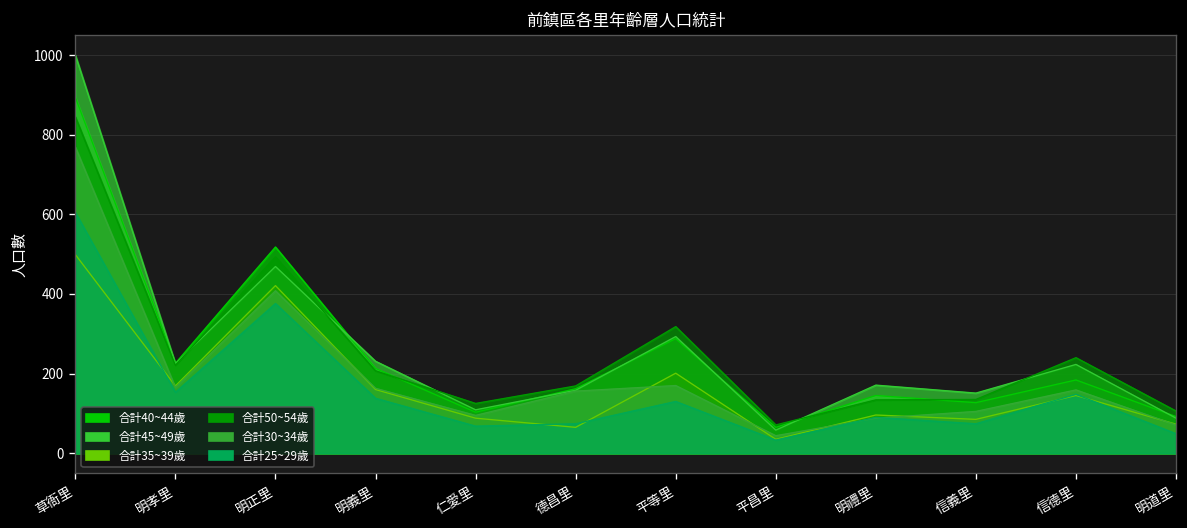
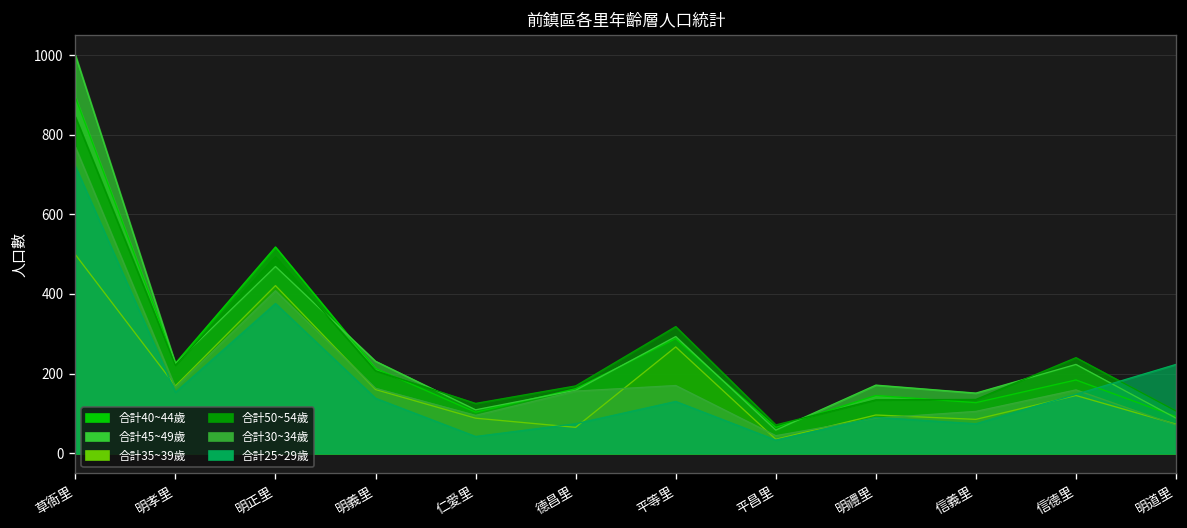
合計25~29歲, 草衙里: 610 -> 720
合計25~29歲, 仁愛里: 70 -> 40
合計35~39歲, 平等里: 200 -> 270
合計25~29歲, 明道里: 50 -> 220
